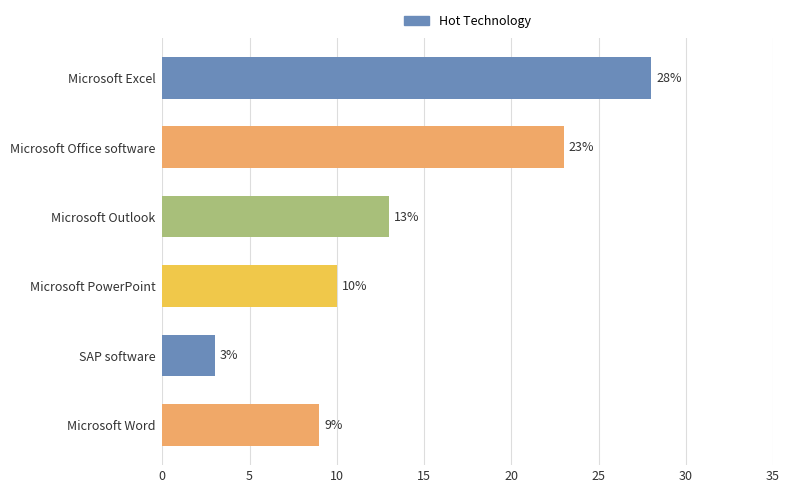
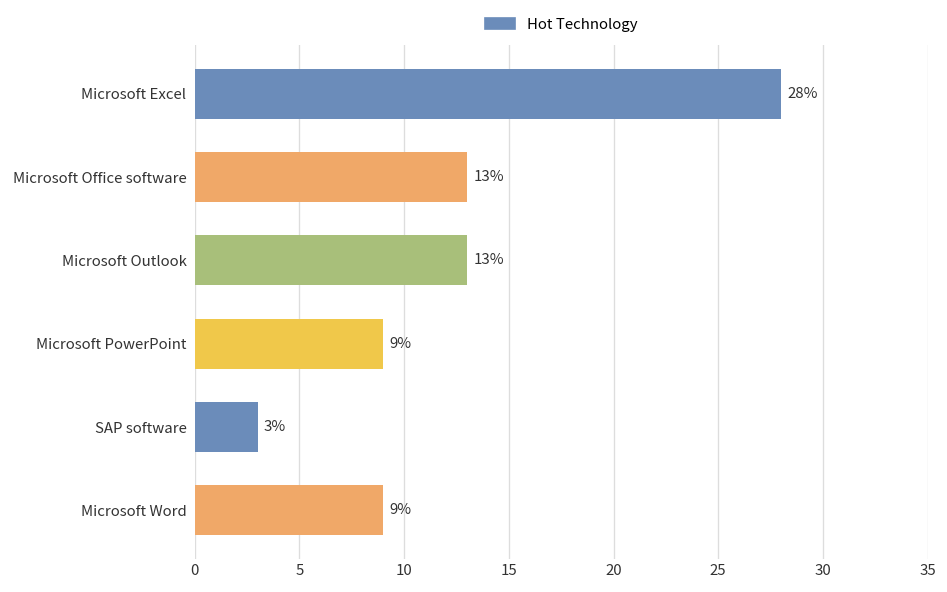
Microsoft Office software: 23% -> 13%
Microsoft PowerPoint: 10% -> 9%
